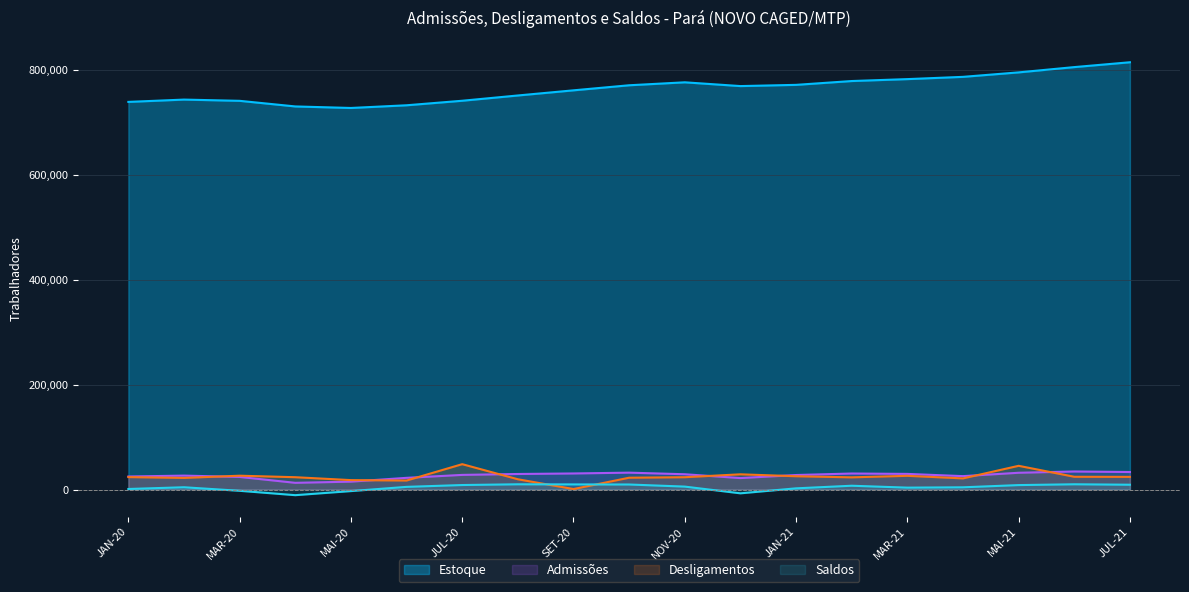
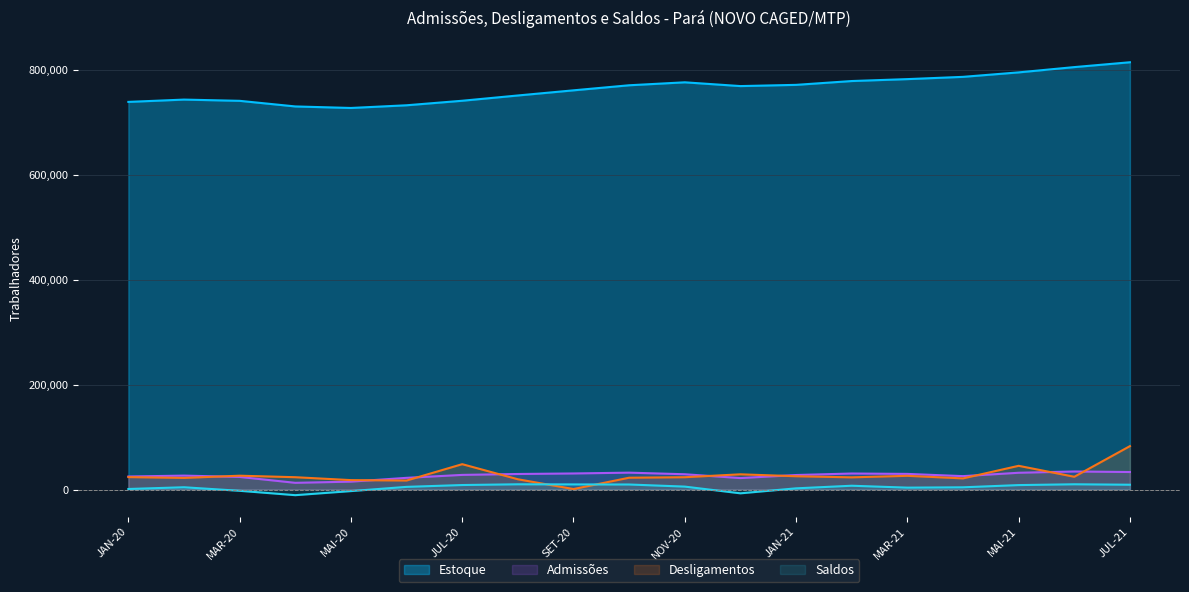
Desligamentos, JUL-21: 20,000 -> 80,000
